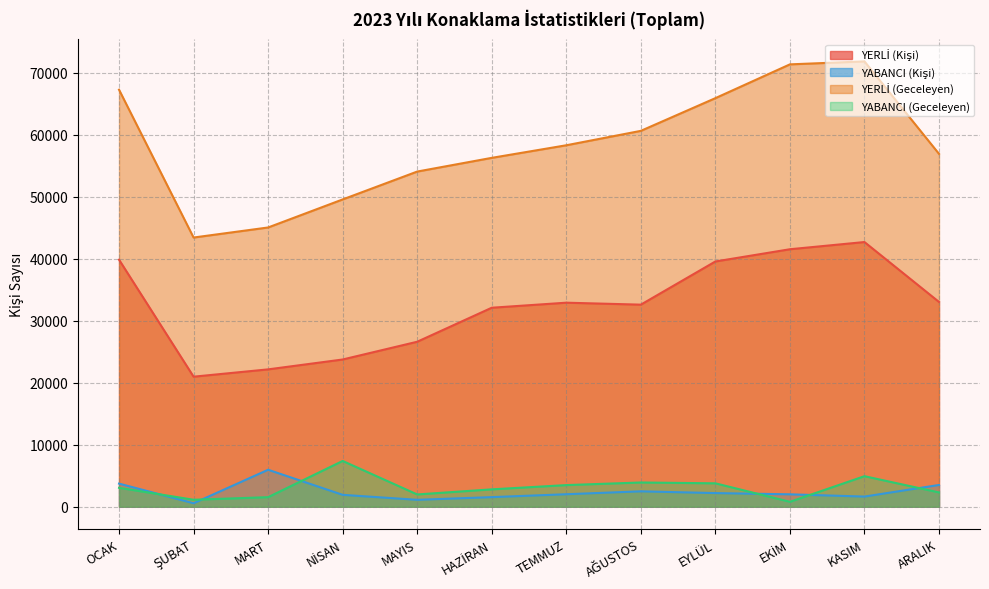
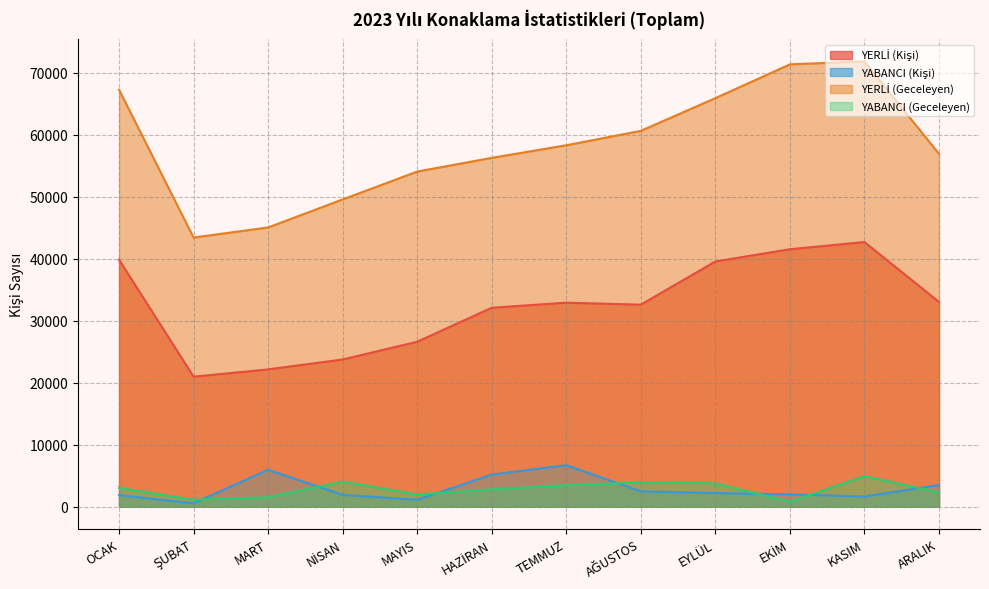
YABANCI (Kişi), OCAK: 4000 -> 2000
YABANCI (Geceleyen), NİSAN: 7000 -> 4000
YABANCI (Kişi), HAZİRAN: 2000 -> 5000
YABANCI (Kişi), TEMMUZ: 2000 -> 7000
